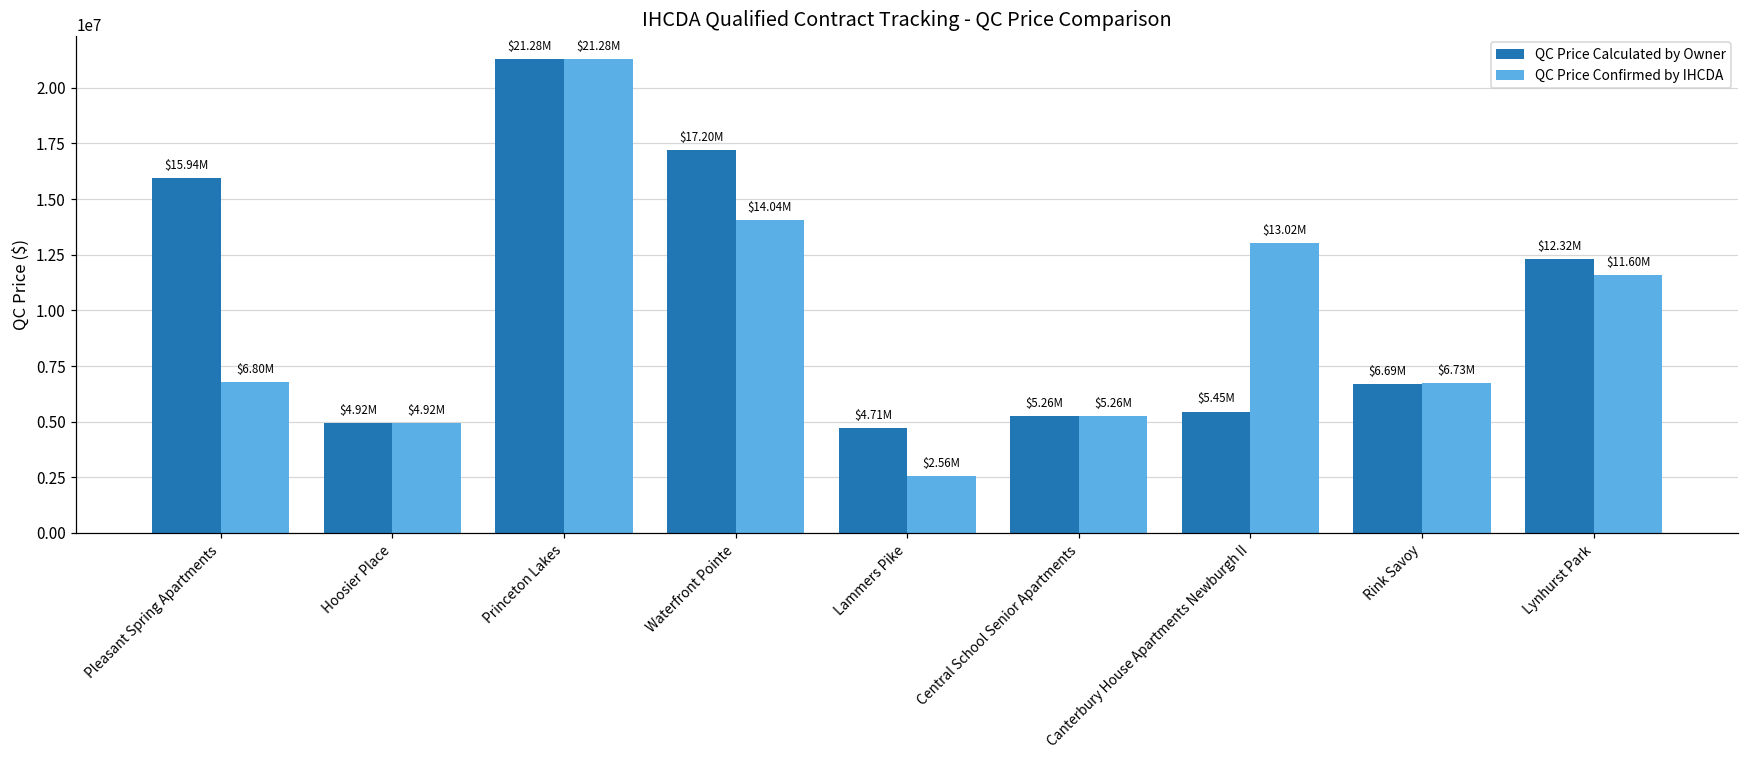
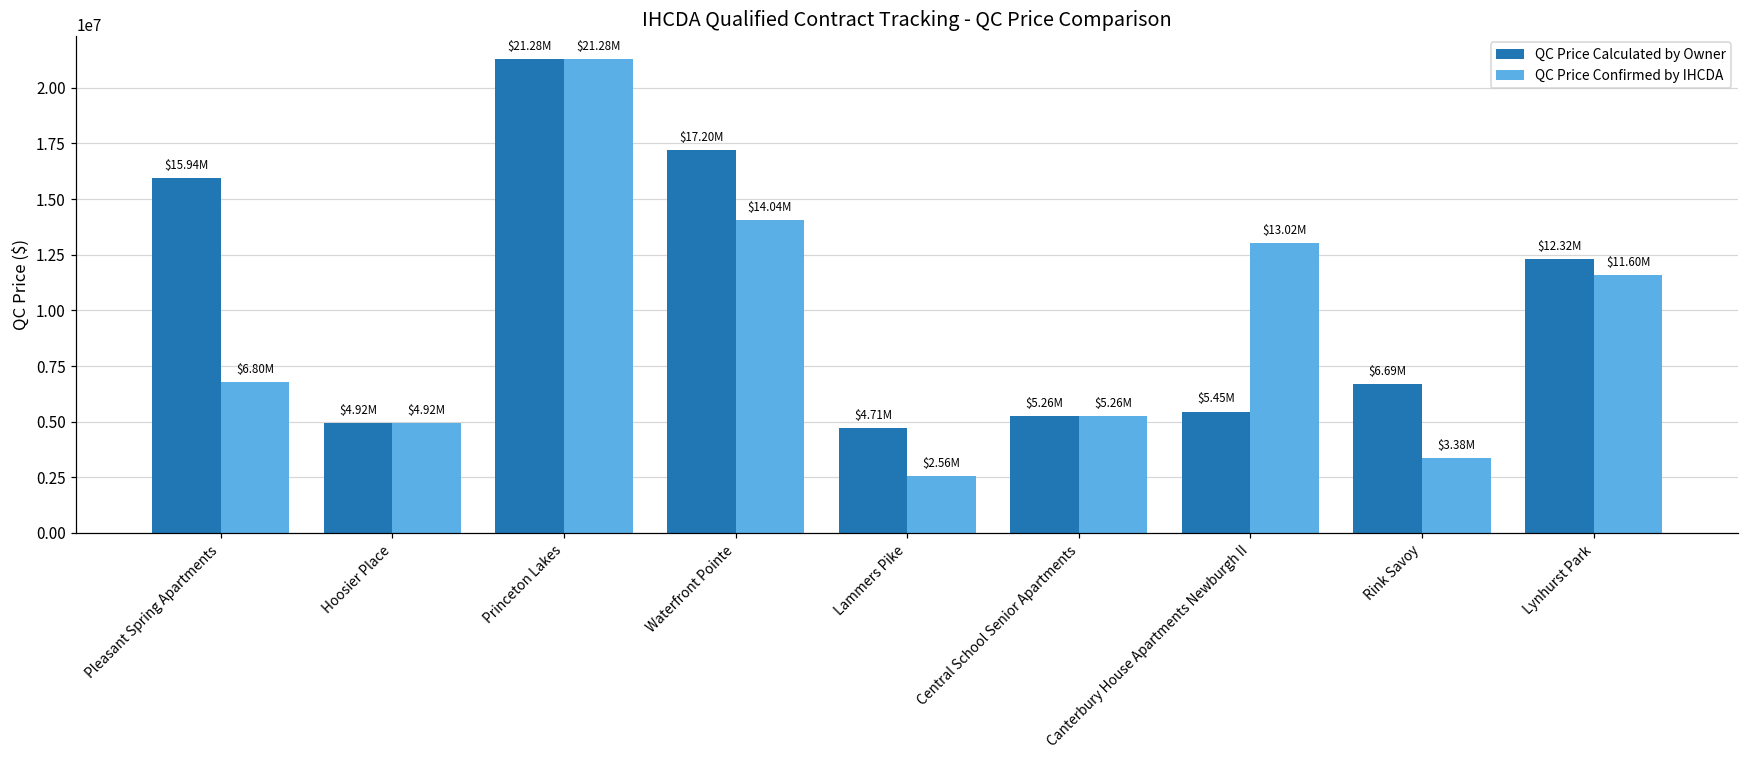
QC Price Confirmed by IHCDA, Rink Savoy: $6.73M -> $3.38M
